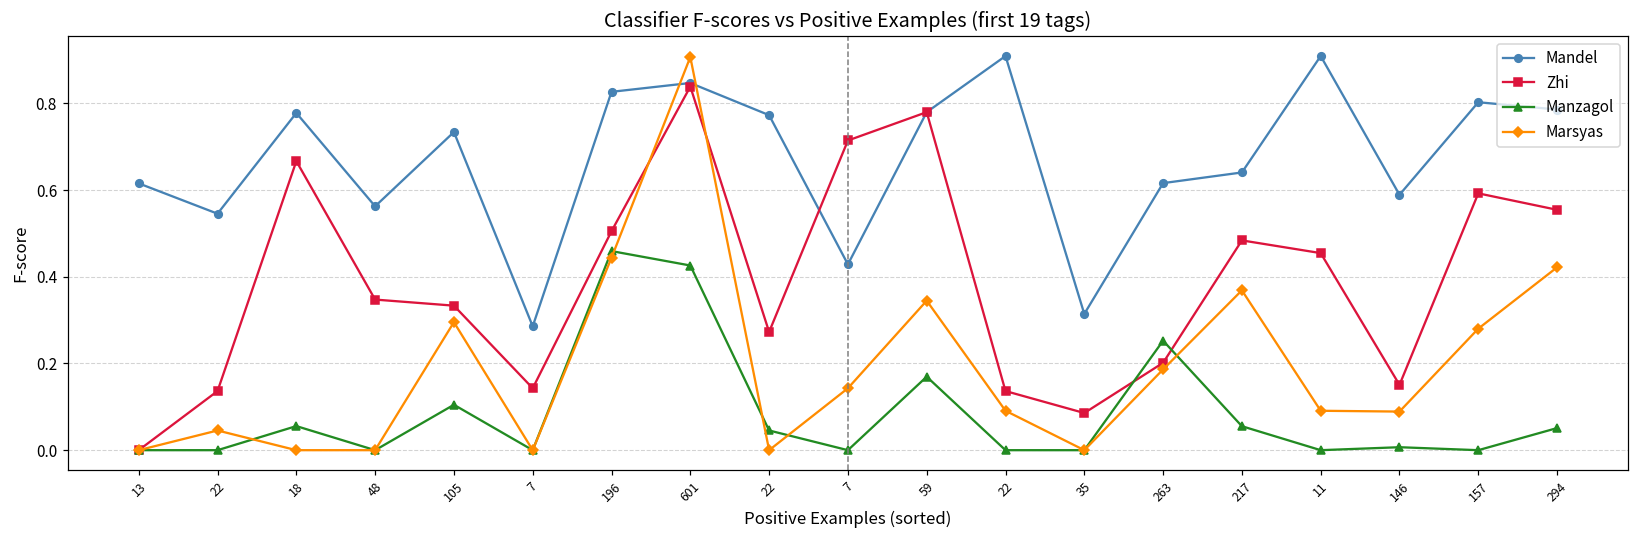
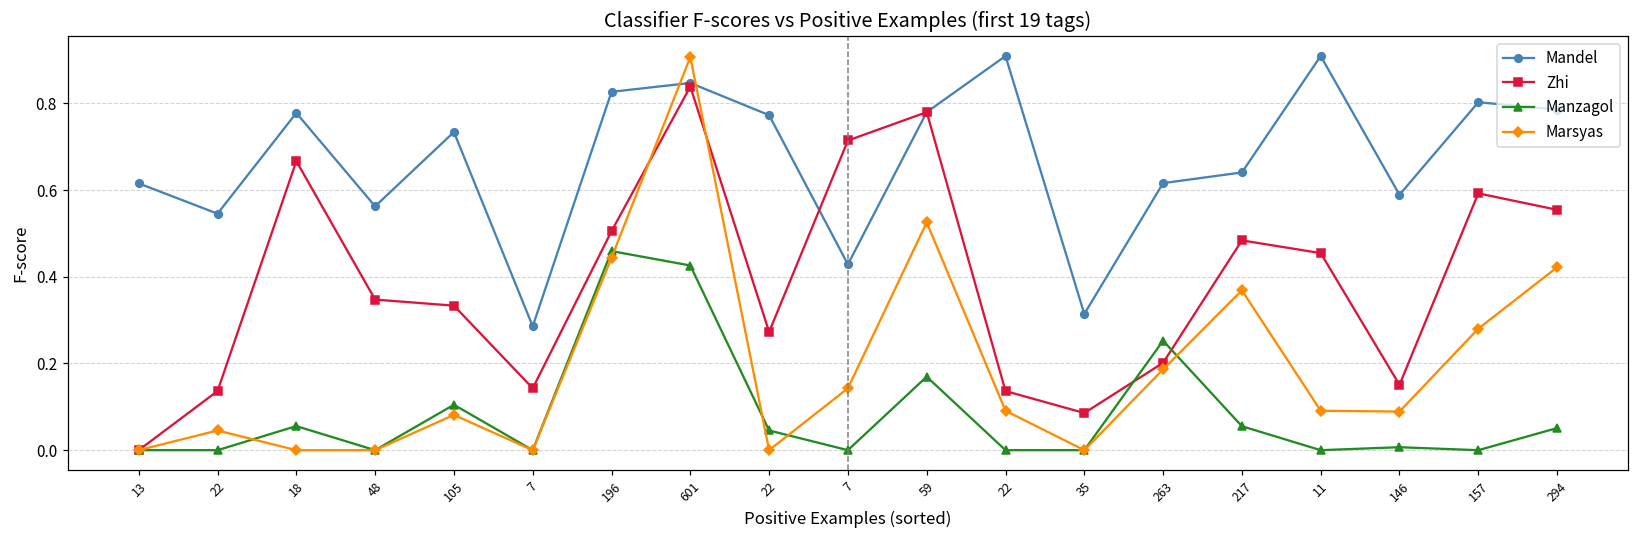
Marsyas, 105: 0.30 -> 0.08
Marsyas, 59: 0.34 -> 0.53
